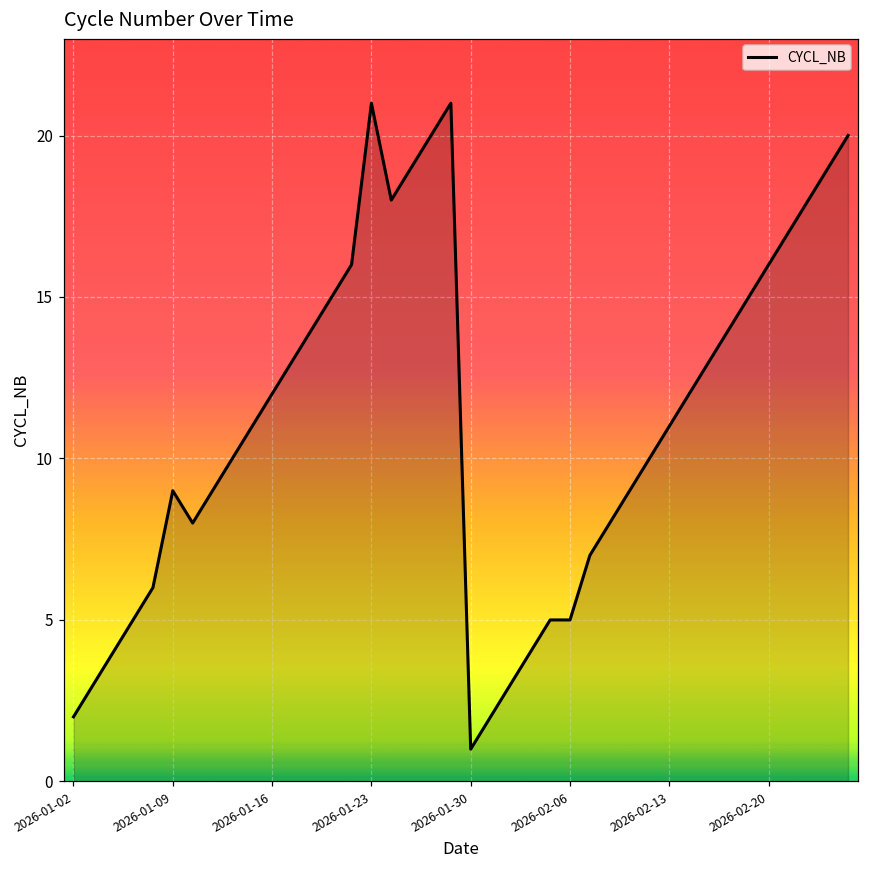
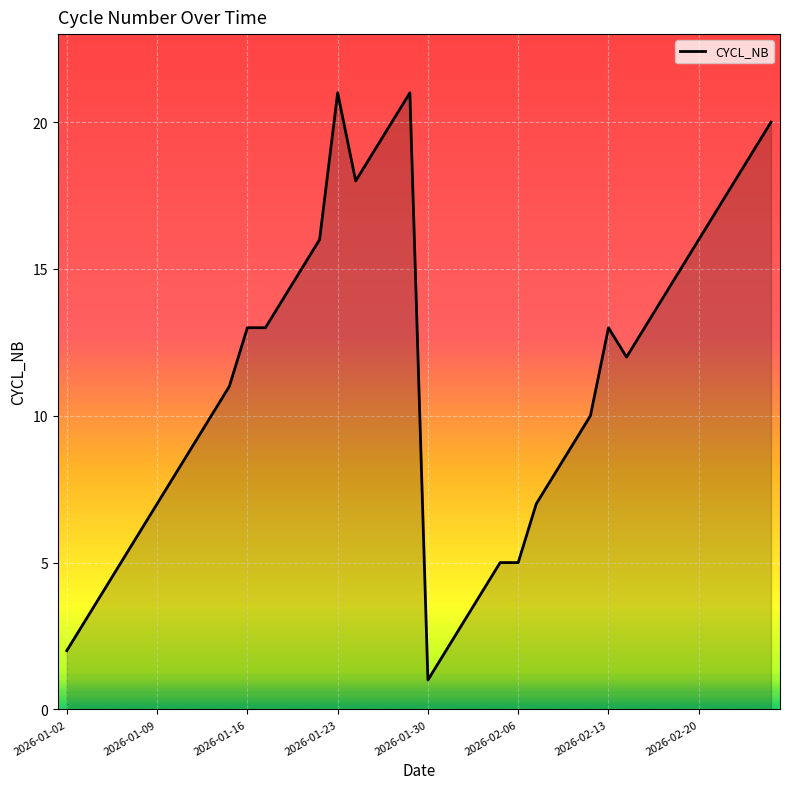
2026-01-09: 9 -> 7
2026-01-16: 12 -> 13
2026-02-13: 11 -> 13
